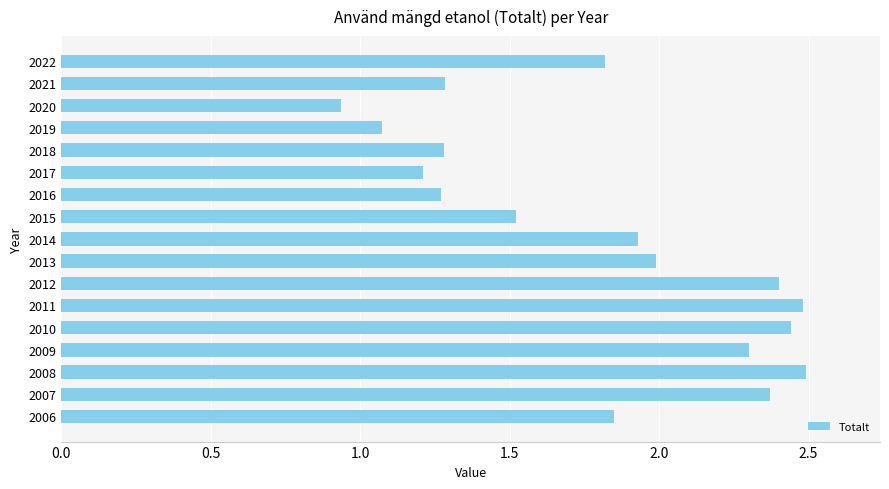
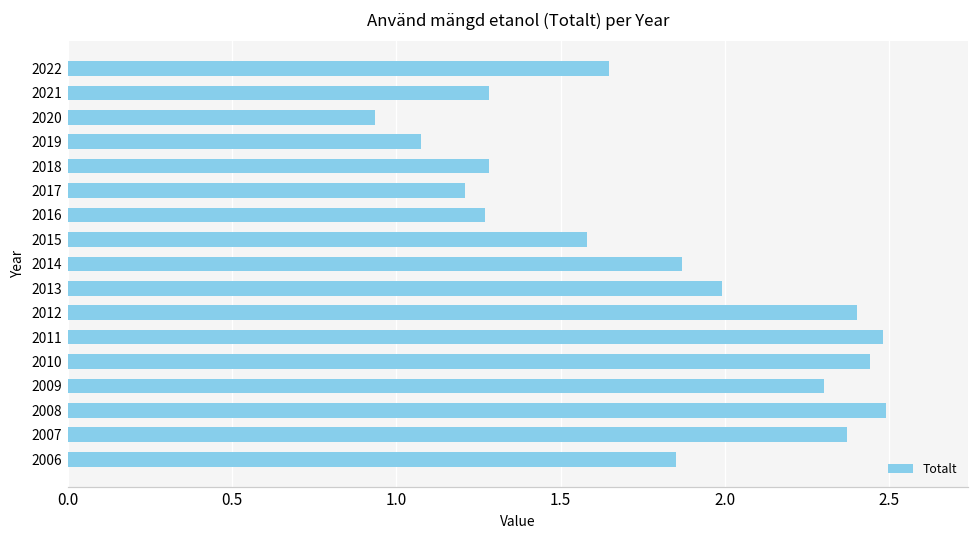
2022: 1.82 -> 1.65
2015: 1.52 -> 1.58
2014: 1.93 -> 1.87
